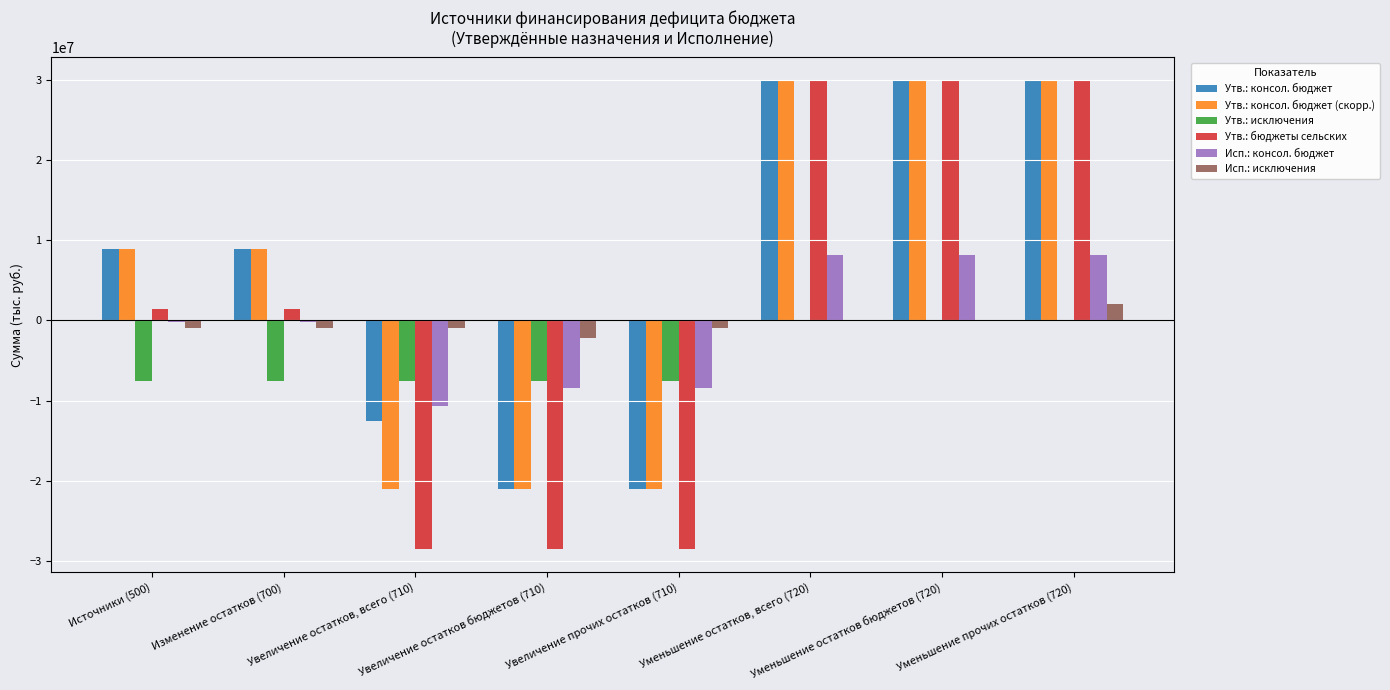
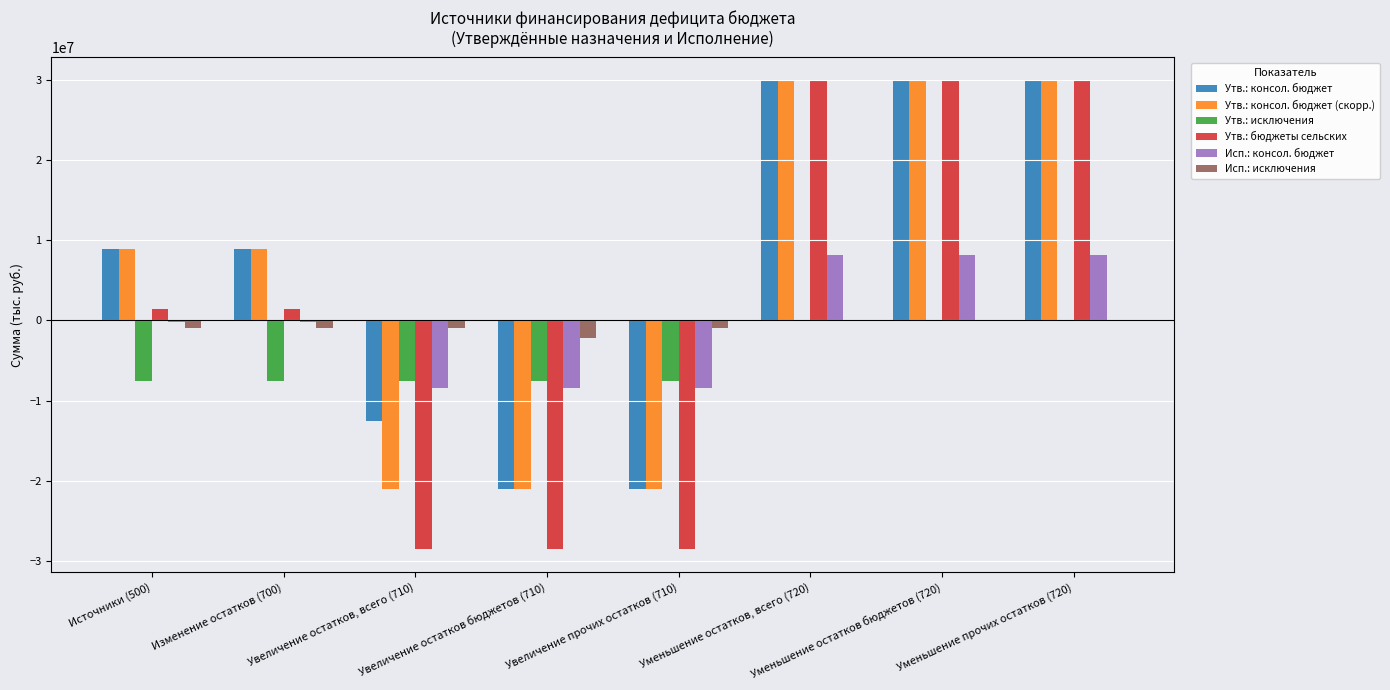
Исп.: консол. бюджет, Увеличение остатков, всего (710): -11000000 -> -8000000
Исп.: исключения, Уменьшение прочих остатков (720): 2000000 -> 0
